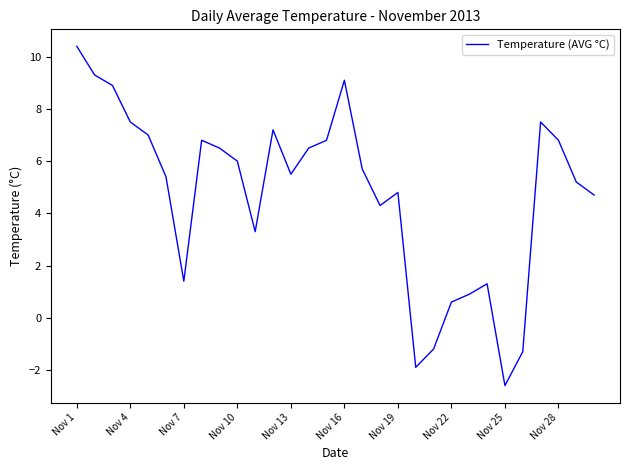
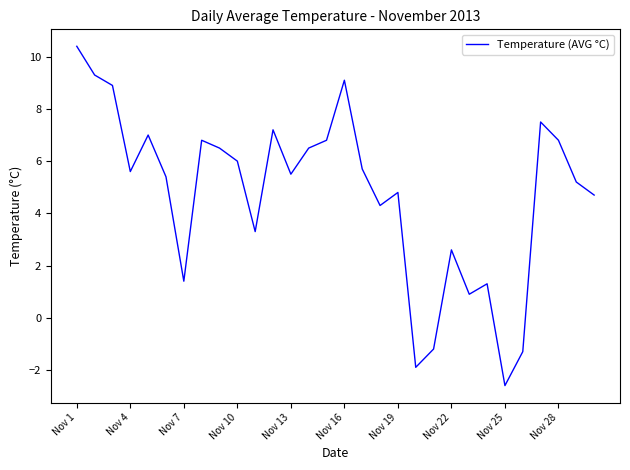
Nov 4: 7.5 -> 5.6
Nov 22: 0.6 -> 2.6
